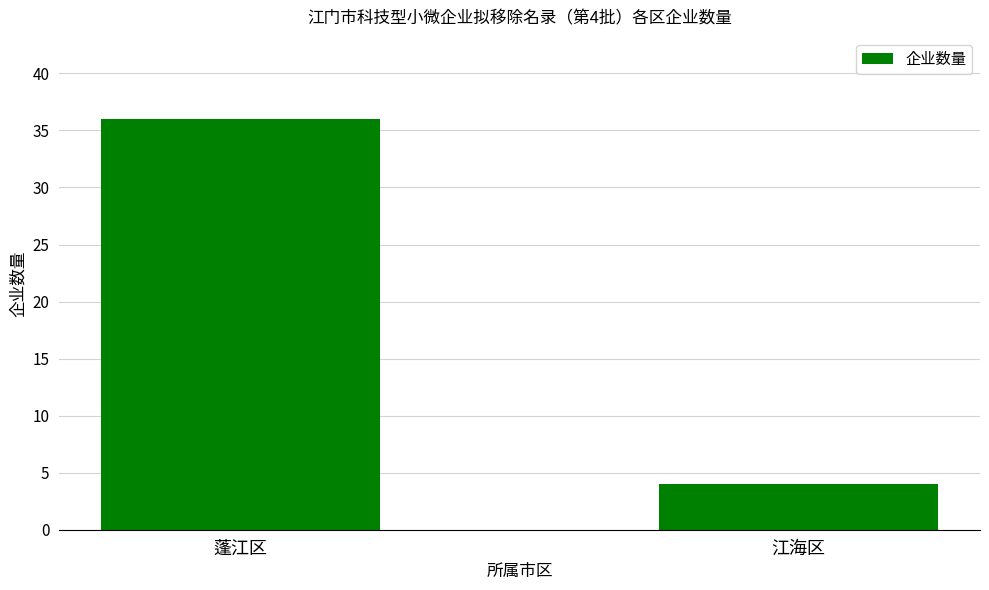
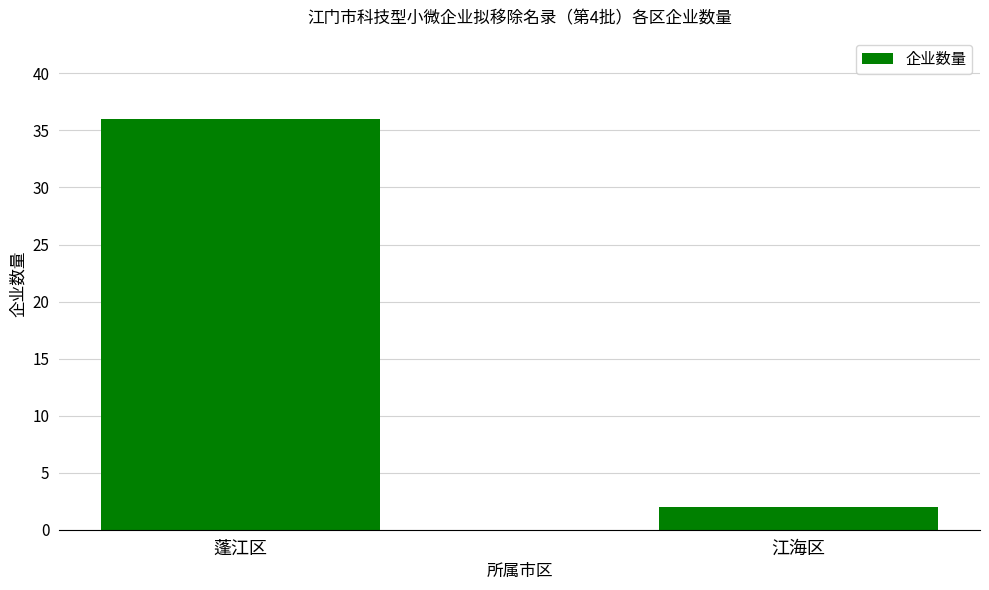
江海区: 4 -> 2
